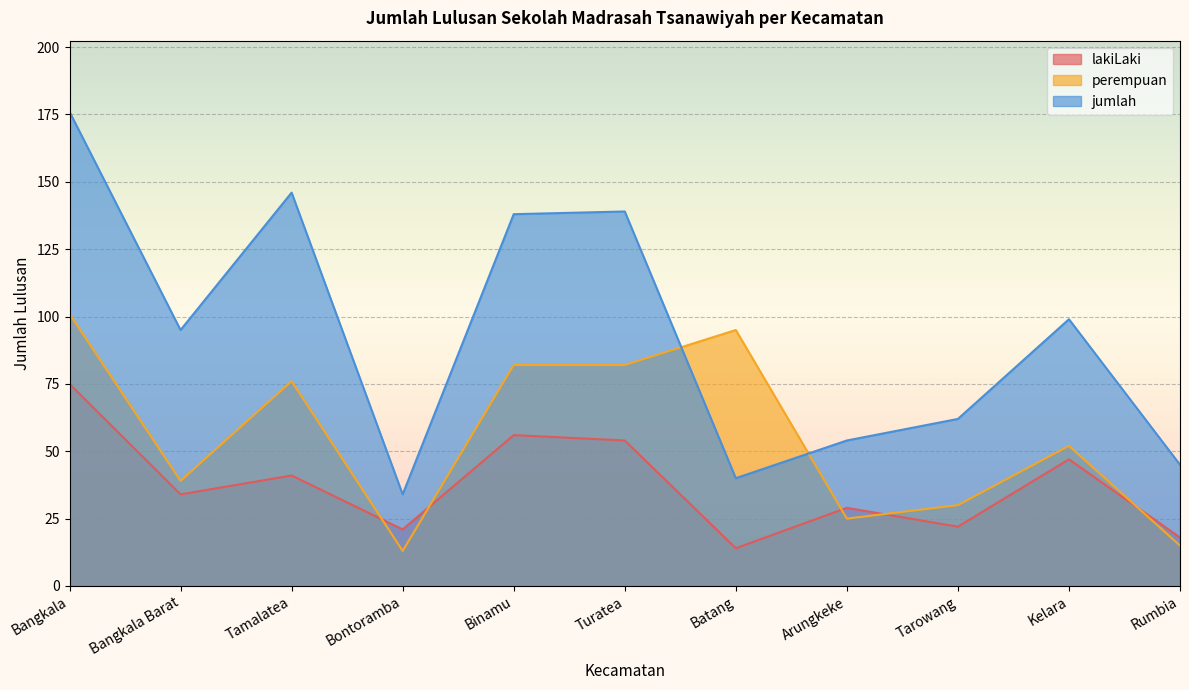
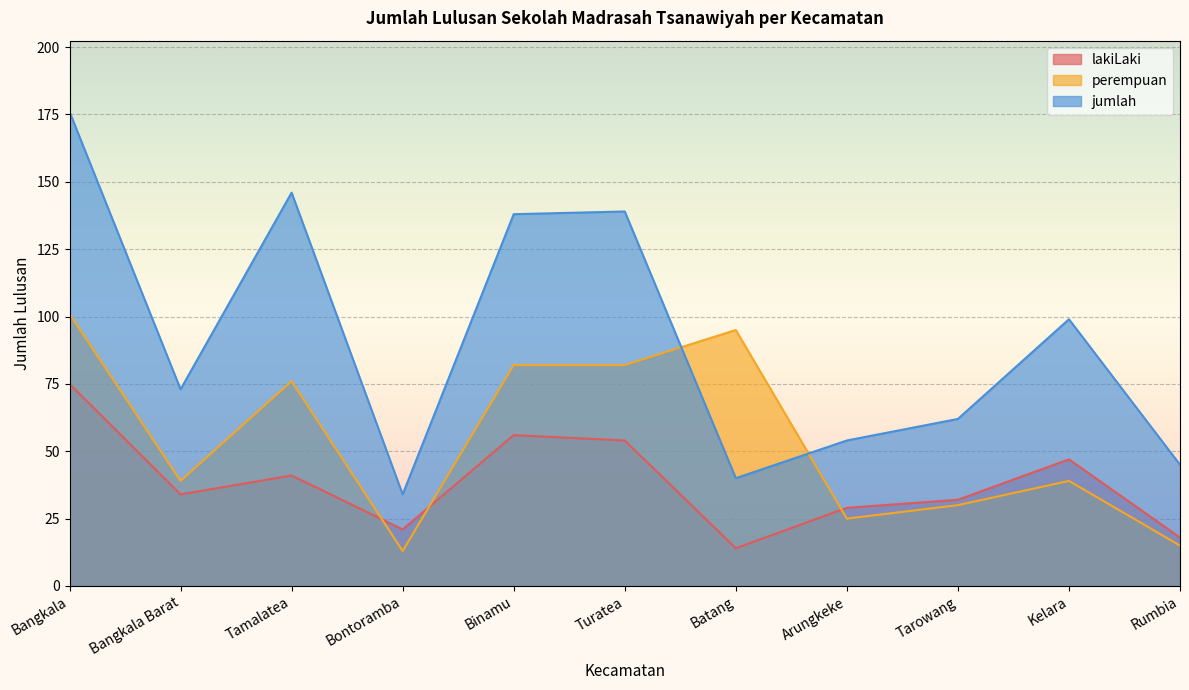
jumlah, Bangkala Barat: 95 -> 73
lakiLaki, Tarowang: 22 -> 32
perempuan, Kelara: 52 -> 39
